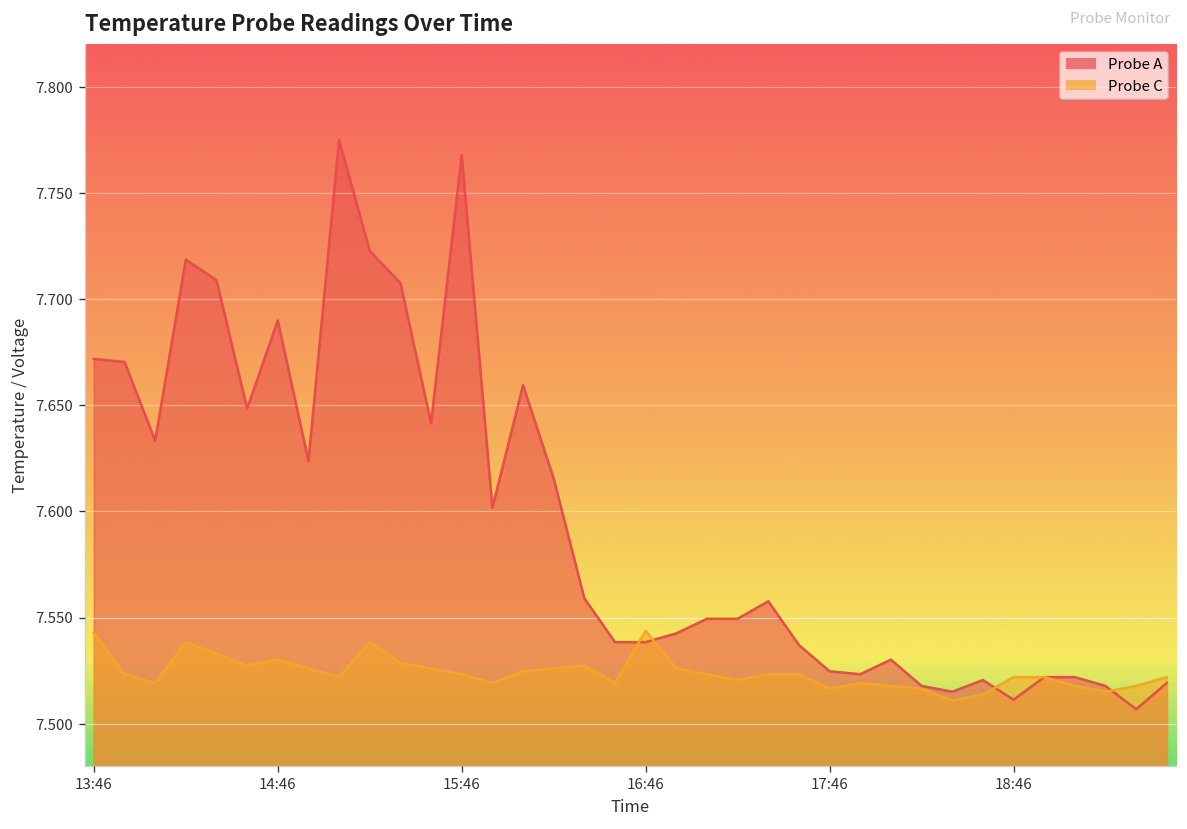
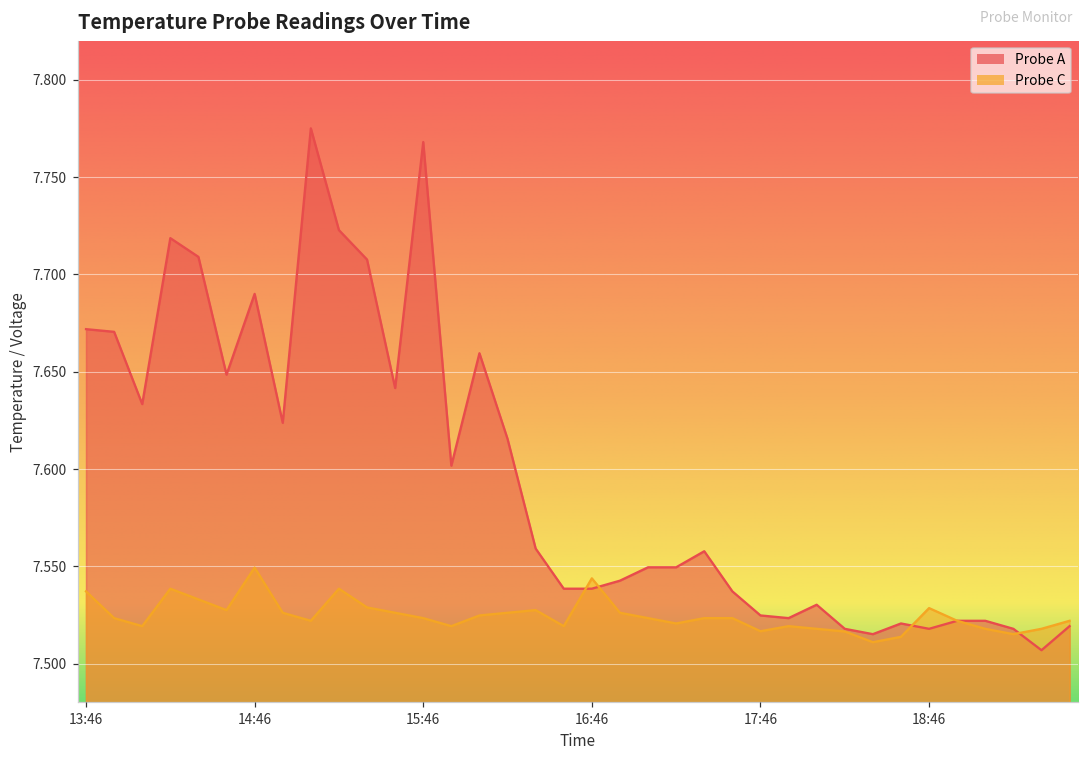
Probe C, 13:46: 7.543 -> 7.537
Probe C, 14:46: 7.530 -> 7.549
Probe A, 18:46: 7.511 -> 7.518
Probe C, 18:46: 7.522 -> 7.529
